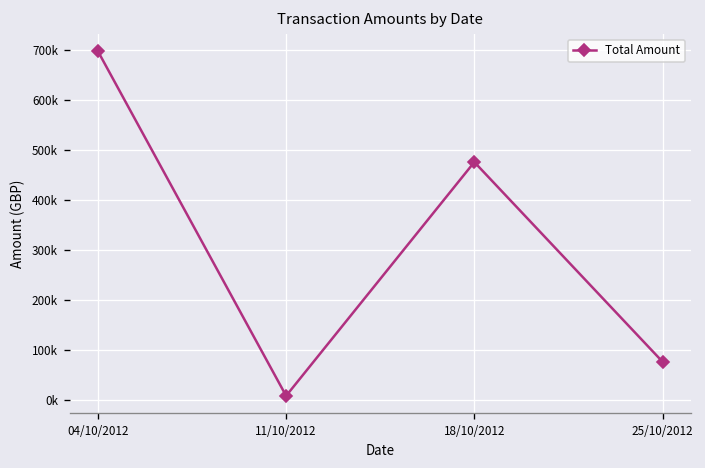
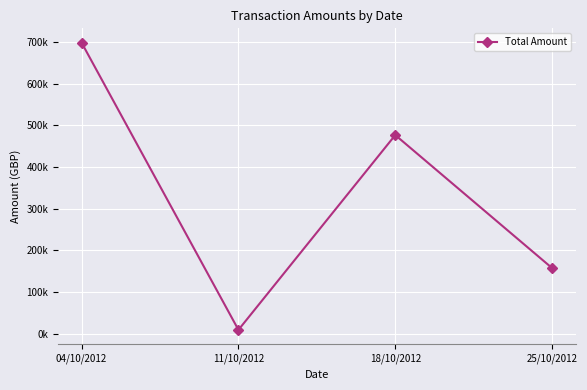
25/10/2012: 80000 -> 160000
